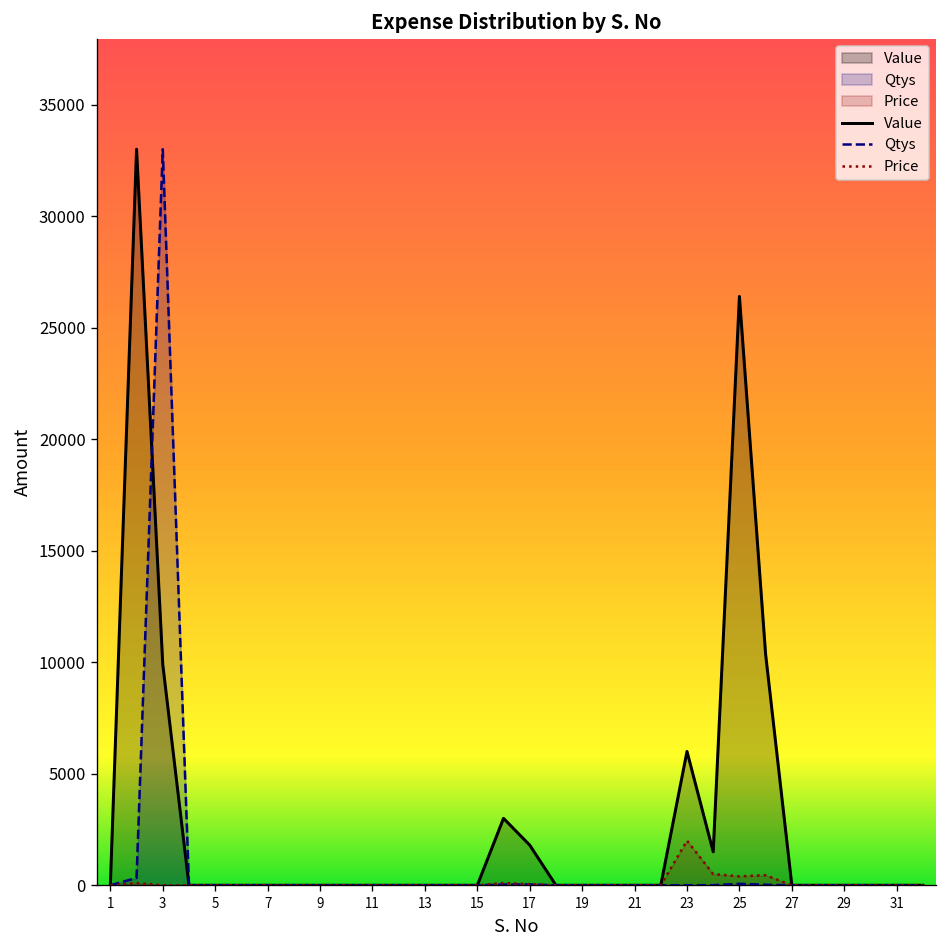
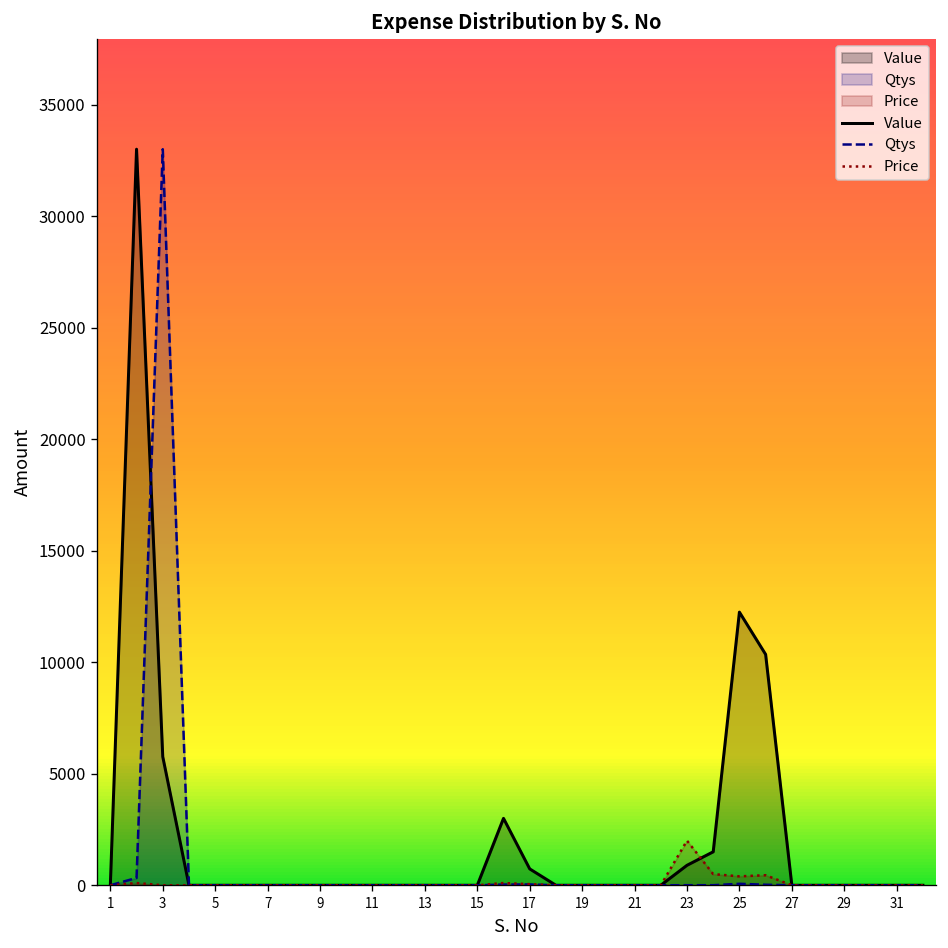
Value, 3: 9900 -> 5800
Value, 17: 1800 -> 700
Value, 23: 6000 -> 900
Value, 25: 26400 -> 12200
